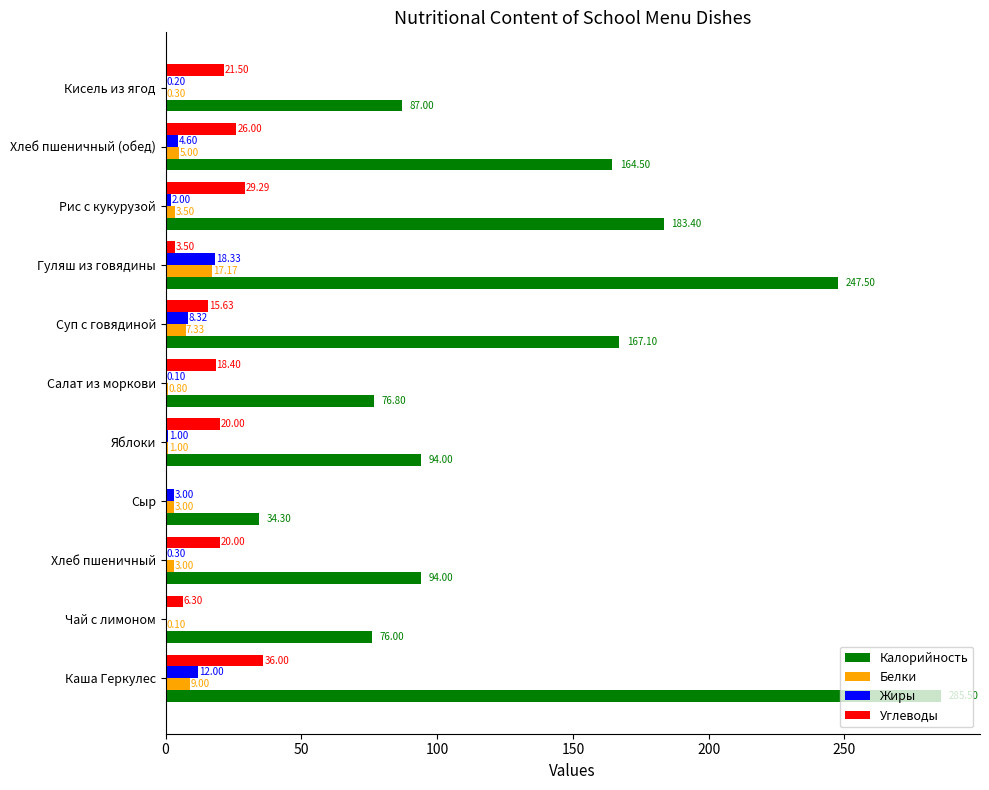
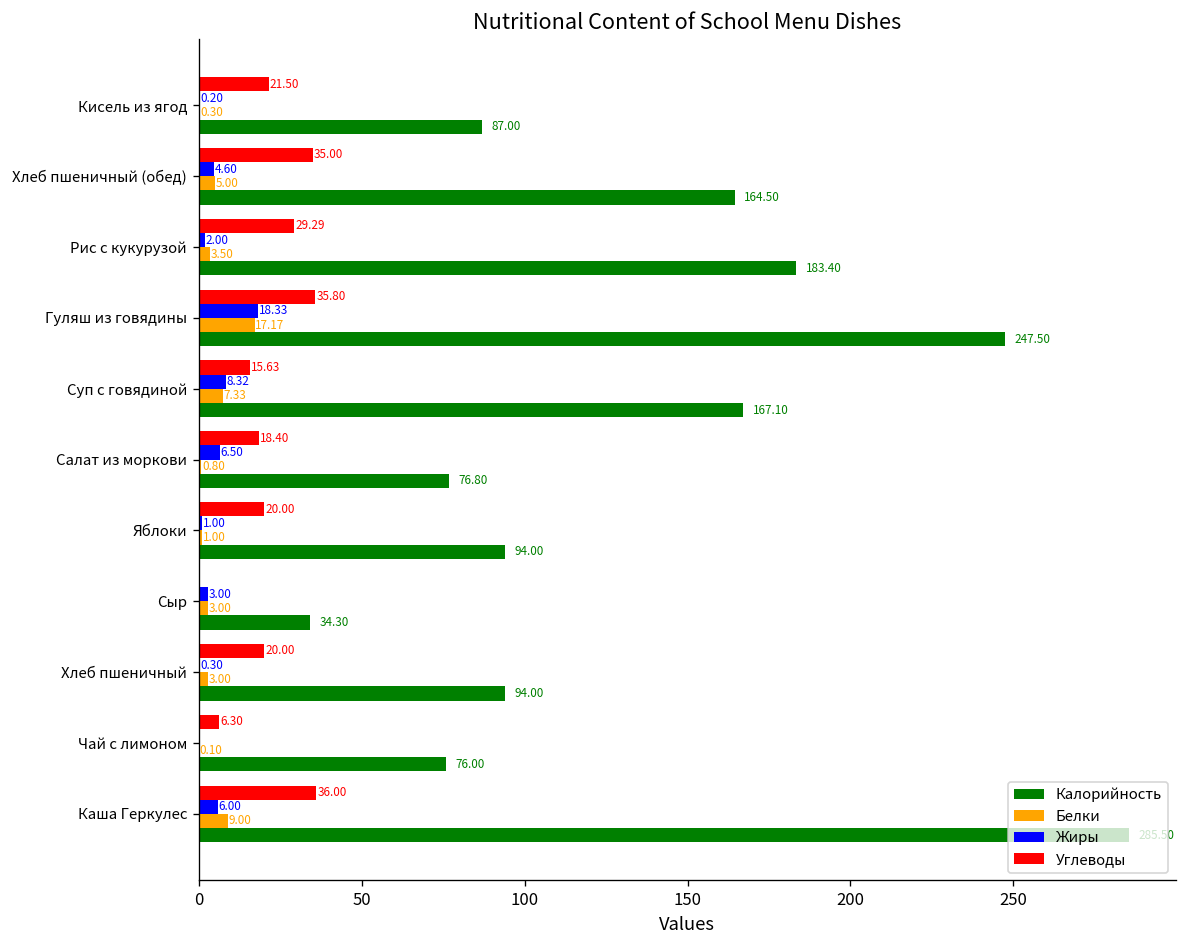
Углеводы, Хлеб пшеничный (обед): 26.00 -> 35.00
Углеводы, Гуляш из говядины: 3.50 -> 35.80
Жиры, Салат из моркови: 0.10 -> 6.50
Жиры, Каша Геркулес: 12.00 -> 6.00
